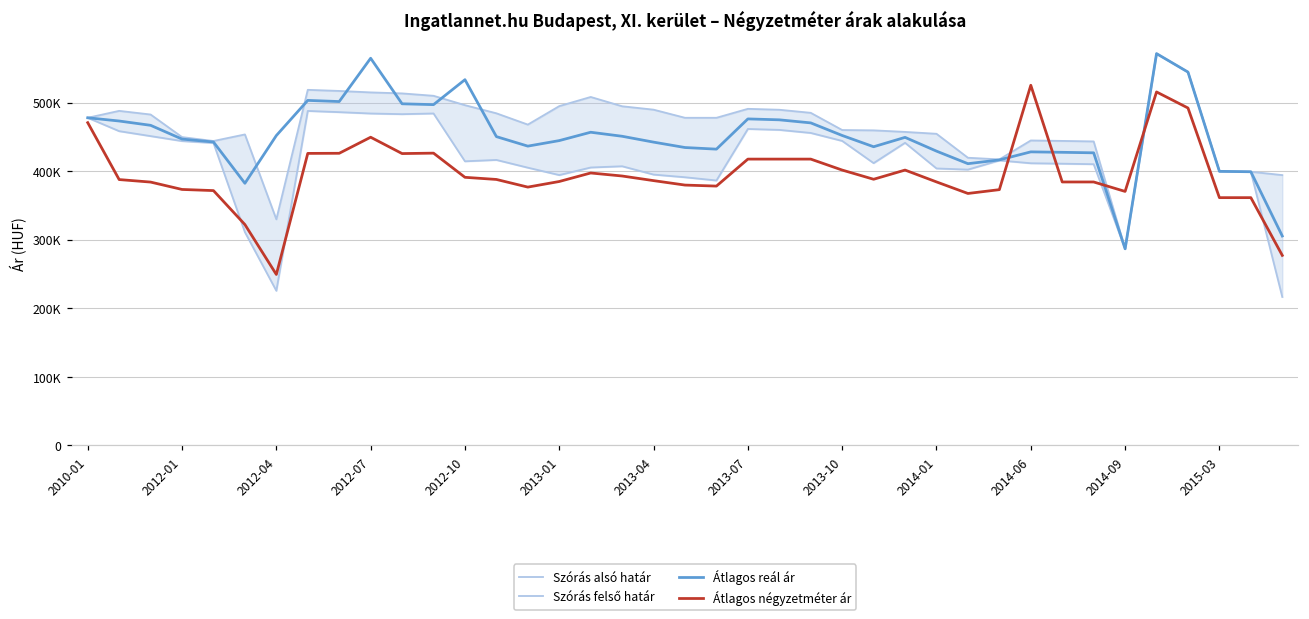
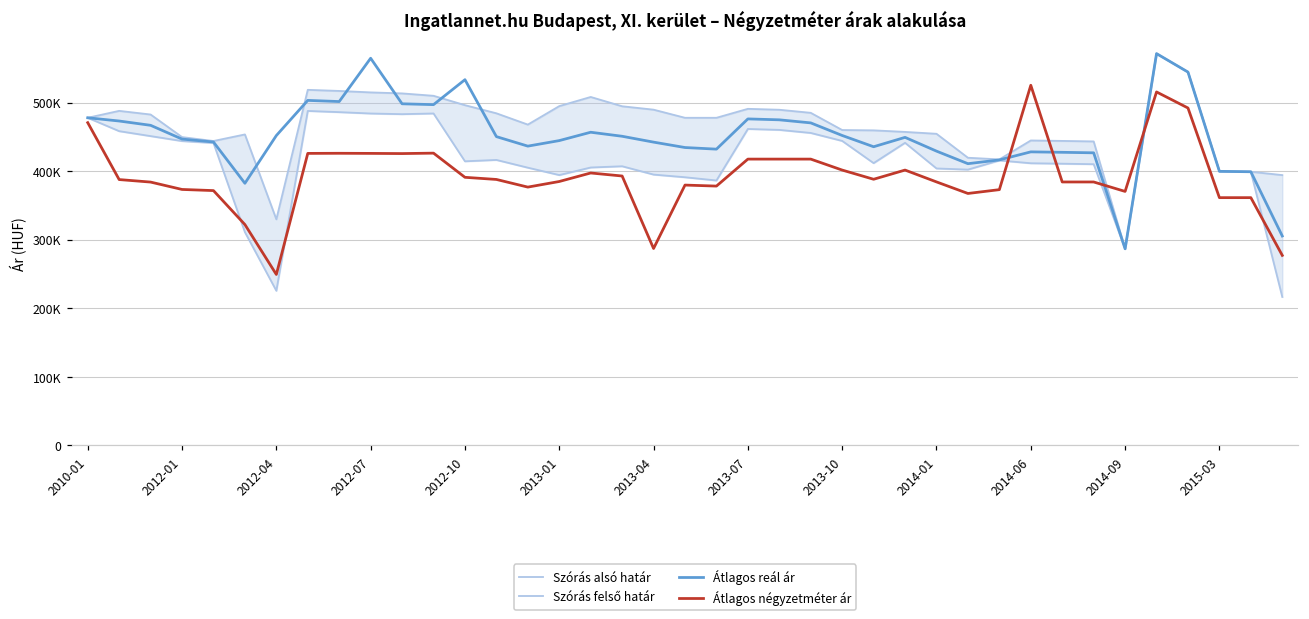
Átlagos négyzetméter ár, 2012-07: 450000 -> 430000
Átlagos négyzetméter ár, 2013-04: 390000 -> 290000
